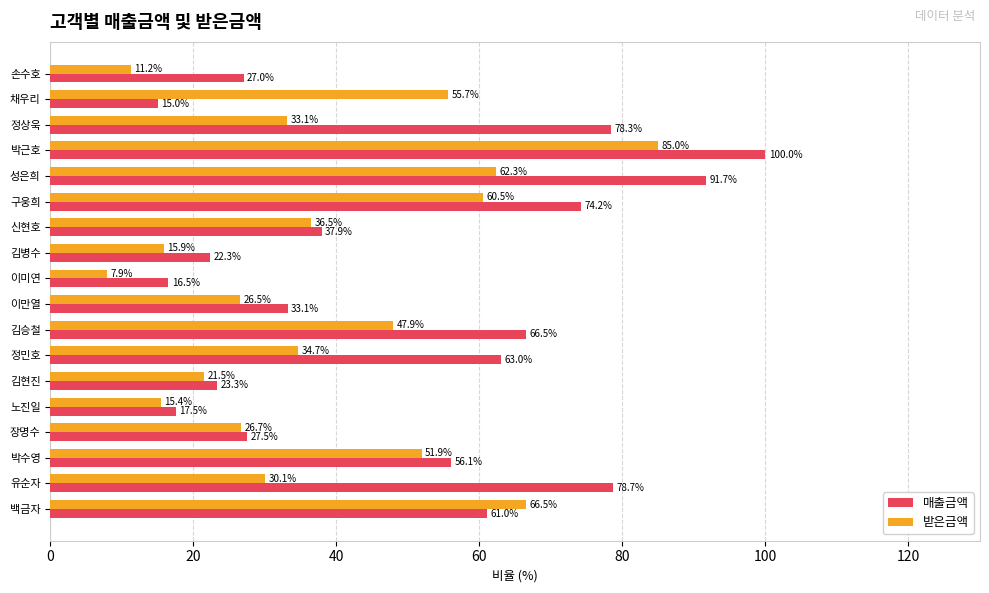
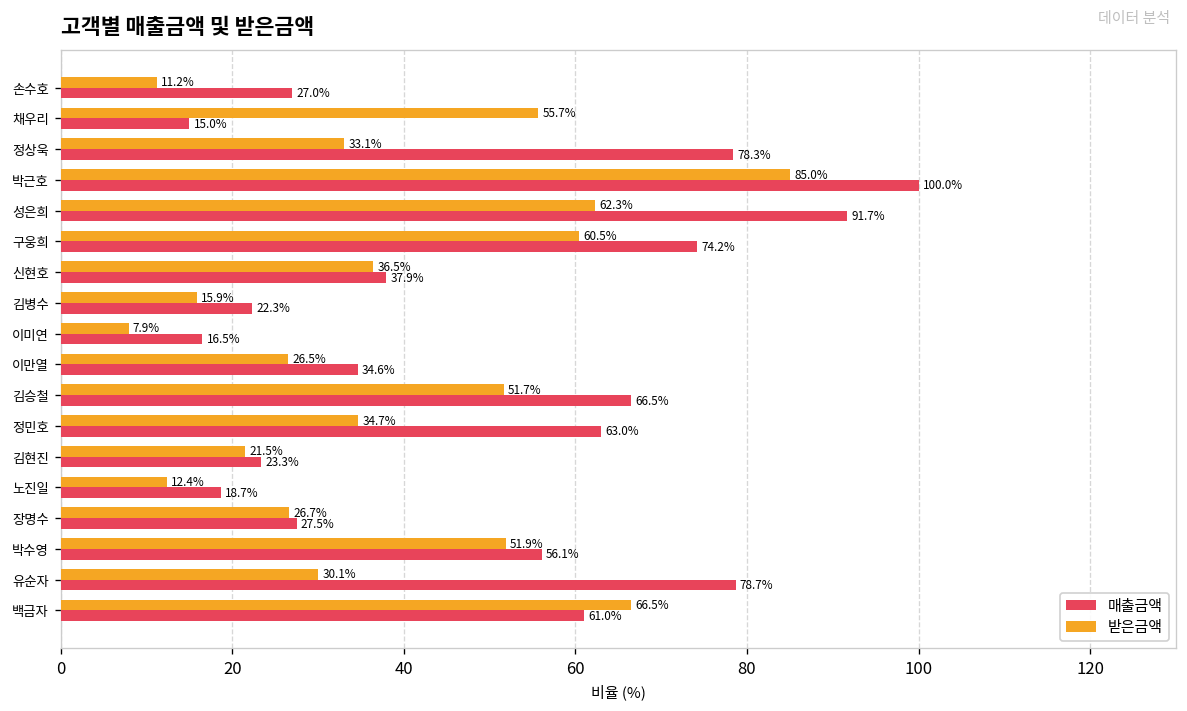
매출금액, 이만열: 33.1% -> 34.6%
받은금액, 김승철: 47.9% -> 51.7%
받은금액, 노진일: 15.4% -> 12.4%
매출금액, 노진일: 17.5% -> 18.7%
